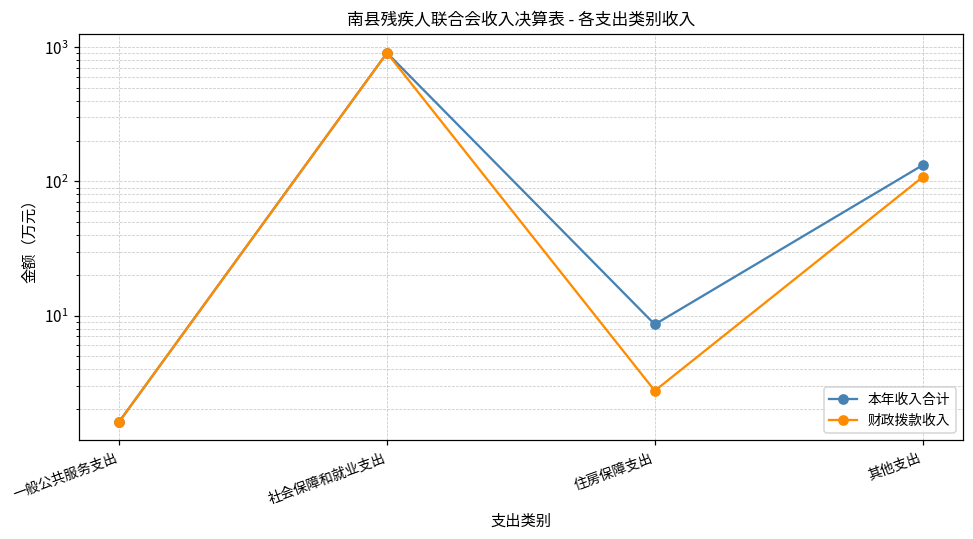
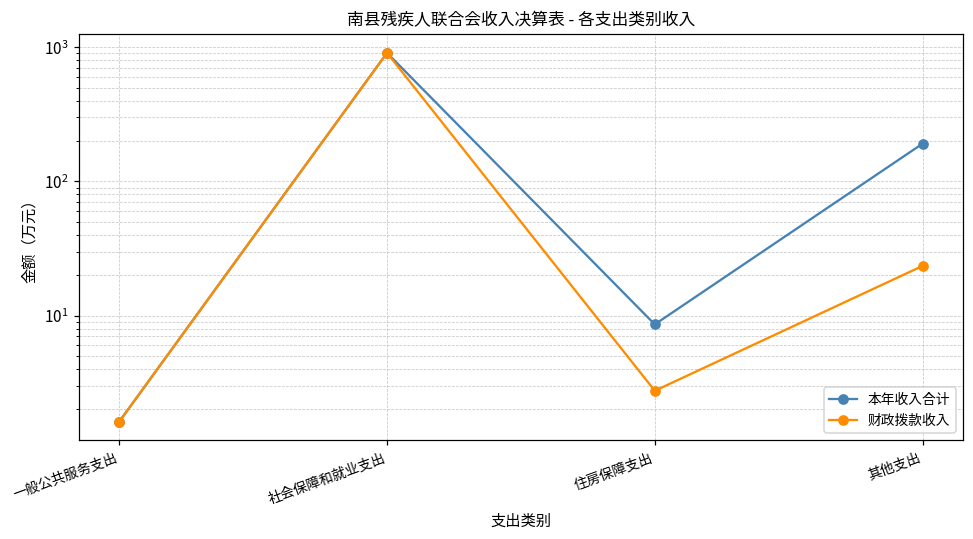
本年收入合计, 其他支出: 130 -> 190
财政拨款收入, 其他支出: 110 -> 23
